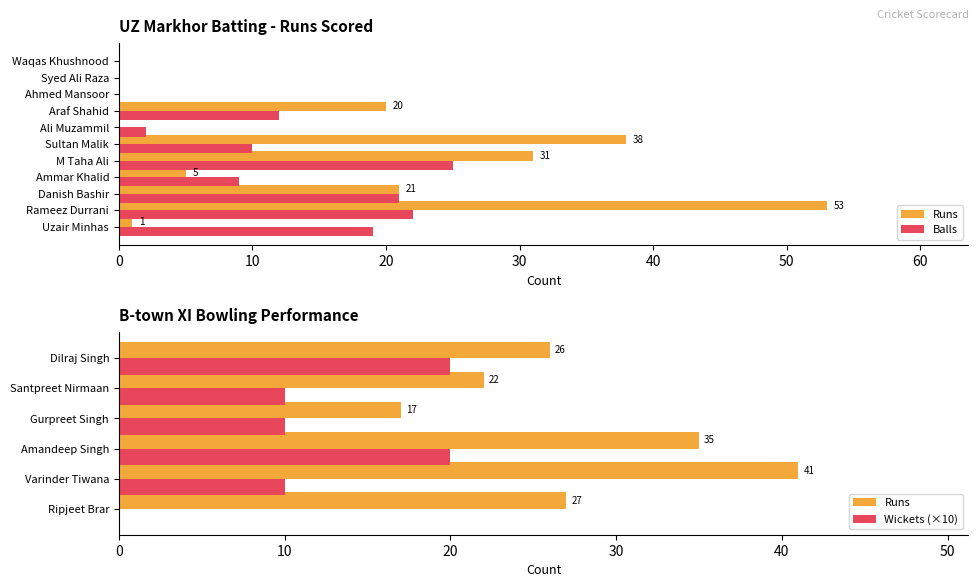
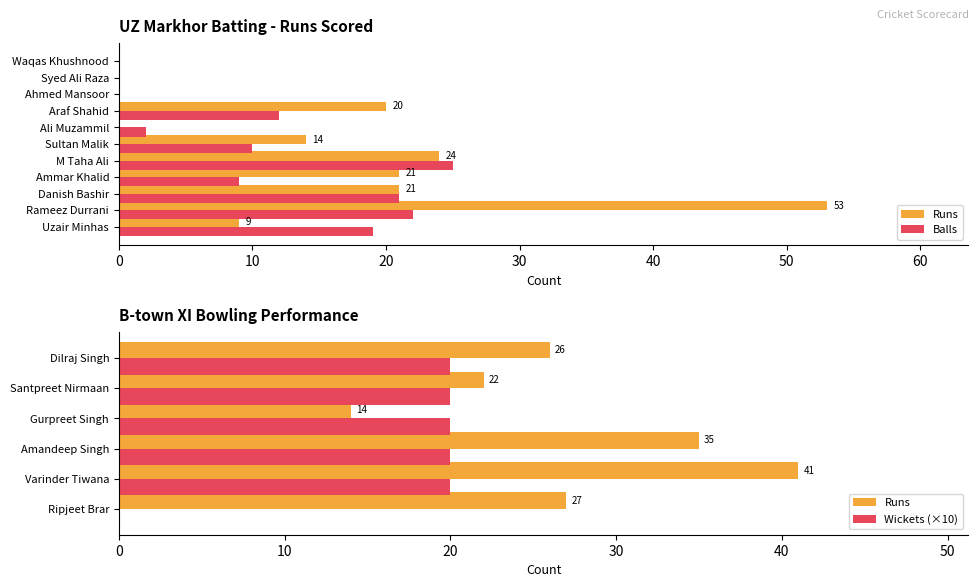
UZ Markhor Batting - Runs Scored, Runs, Sultan Malik: 38 -> 14
UZ Markhor Batting - Runs Scored, Runs, M Taha Ali: 31 -> 24
UZ Markhor Batting - Runs Scored, Runs, Ammar Khalid: 5 -> 21
UZ Markhor Batting - Runs Scored, Runs, Uzair Minhas: 1 -> 9
B-town XI Bowling Performance, Wickets (×10), Santpreet Nirmaan: 10.0 -> 20.0
B-town XI Bowling Performance, Runs, Gurpreet Singh: 17 -> 14
B-town XI Bowling Performance, Wickets (×10), Gurpreet Singh: 10.0 -> 20.0
B-town XI Bowling Performance, Wickets (×10), Varinder Tiwana: 10.0 -> 20.0
